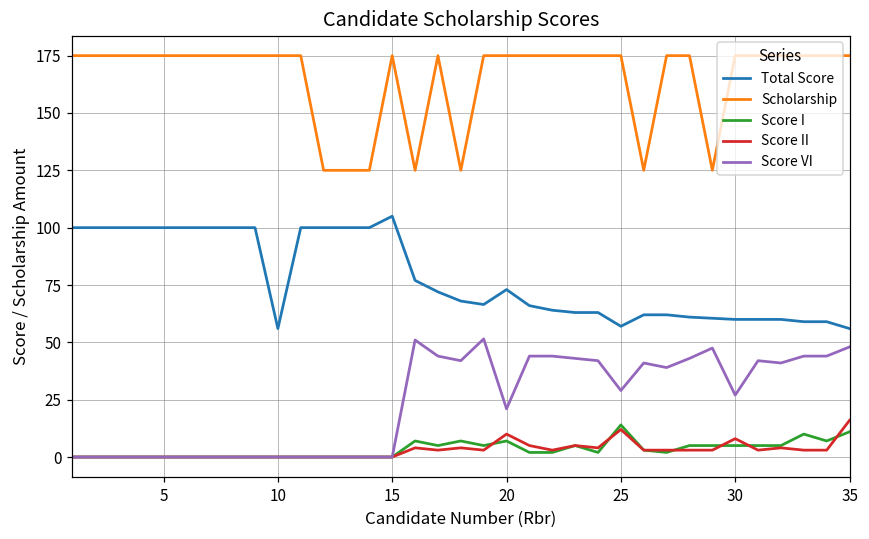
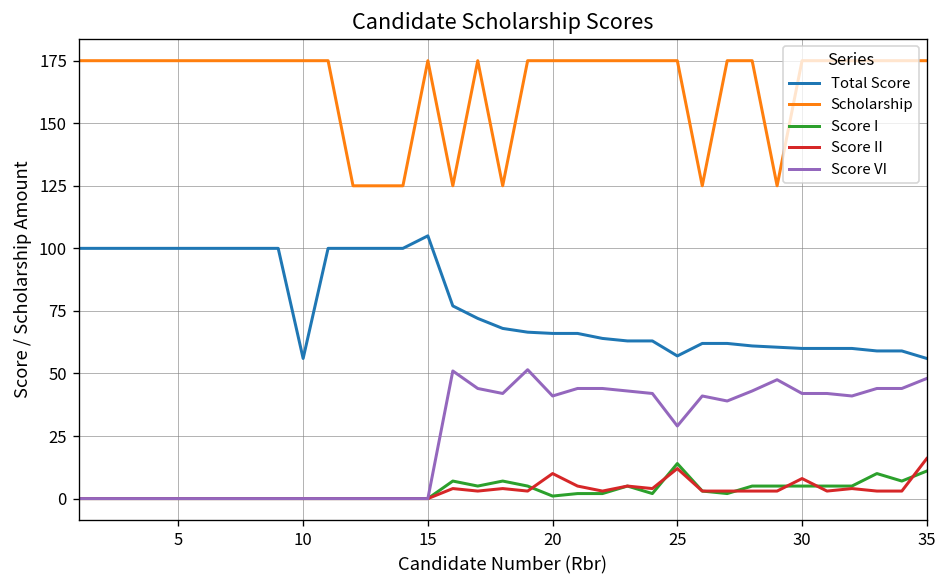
Total Score, 20: 73 -> 66
Score I, 20: 7 -> 1
Score VI, 20: 21 -> 41
Score VI, 30: 27 -> 42
